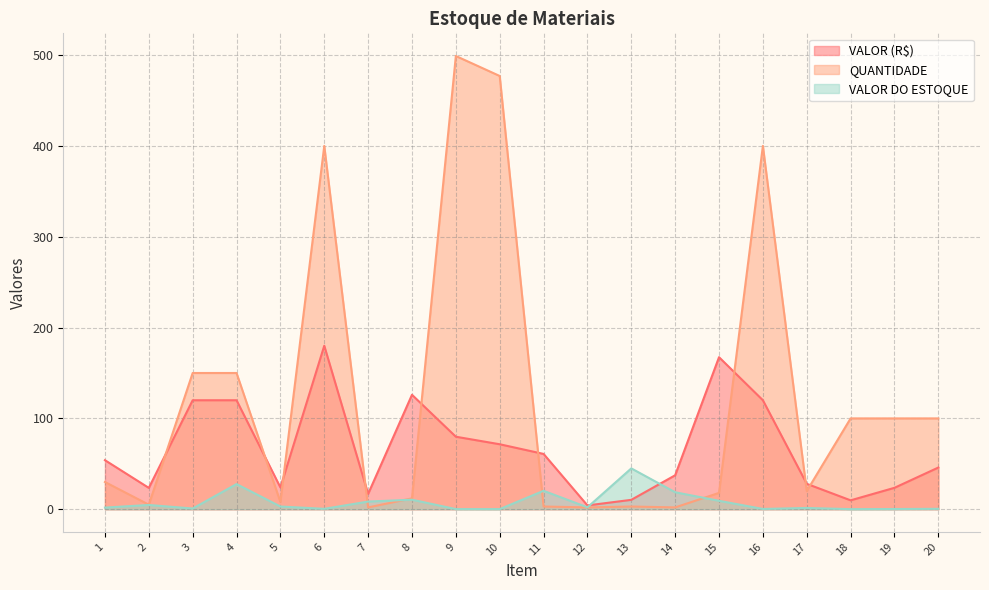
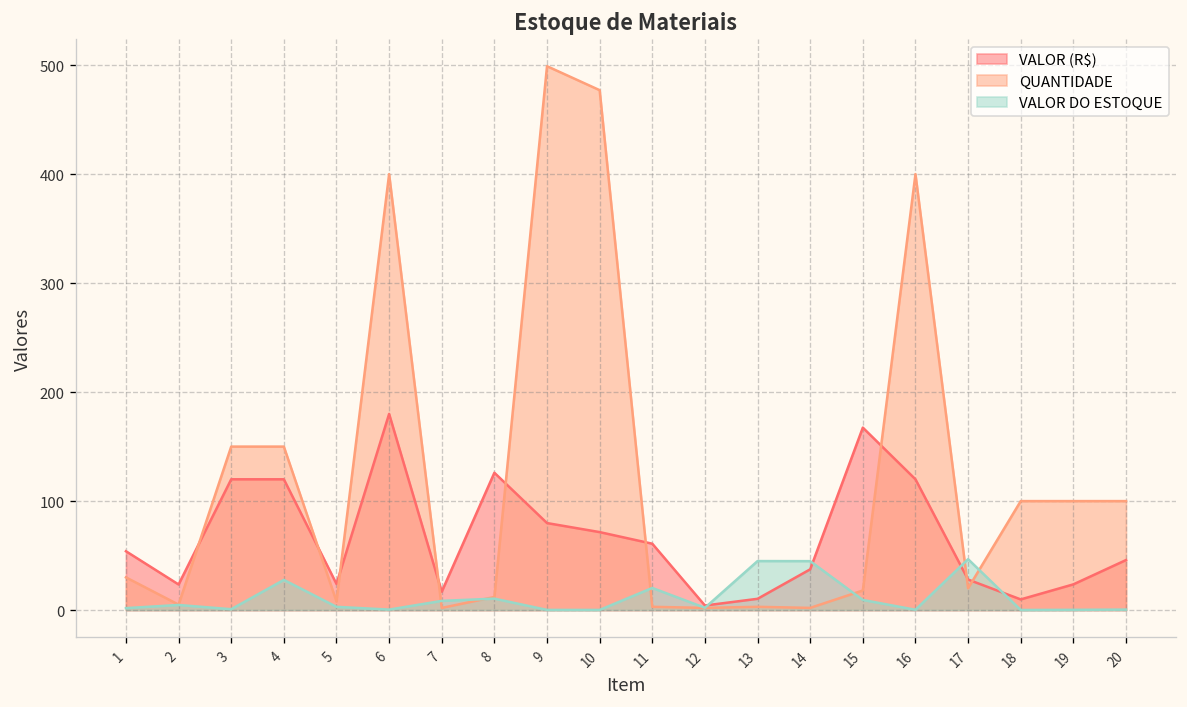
VALOR DO ESTOQUE, 14: 20 -> 40
VALOR DO ESTOQUE, 17: 0 -> 50
